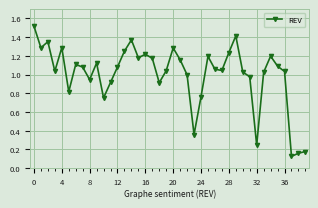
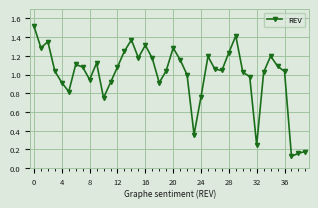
4: 1.3 -> 0.9
16: 1.2 -> 1.3
